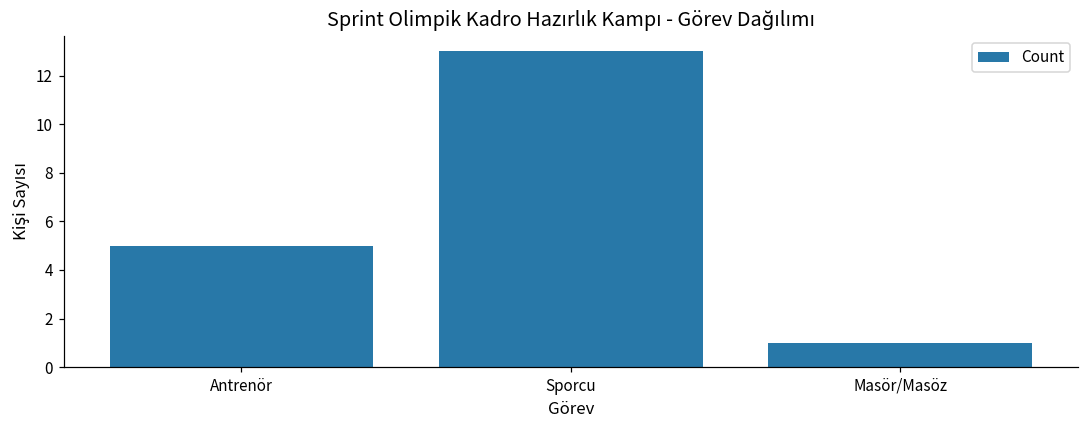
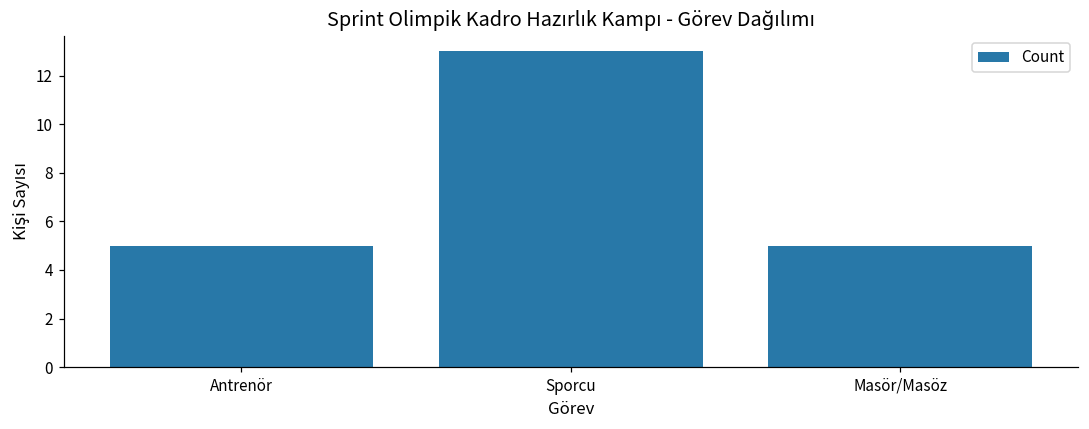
Masör/Masöz: 1 -> 5
